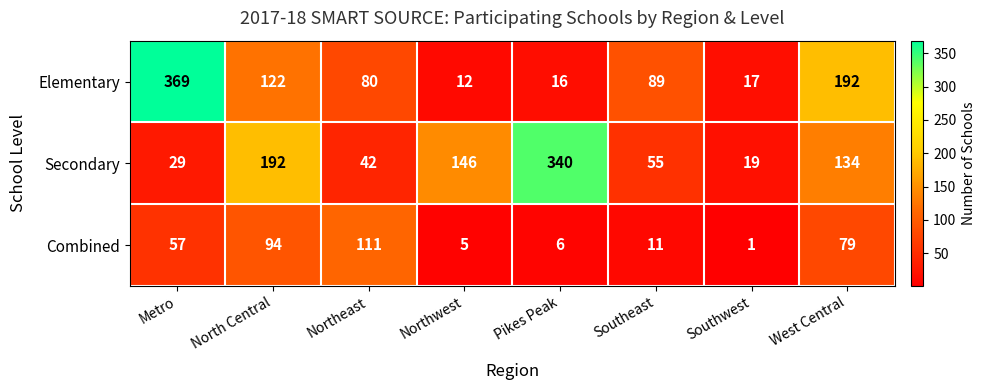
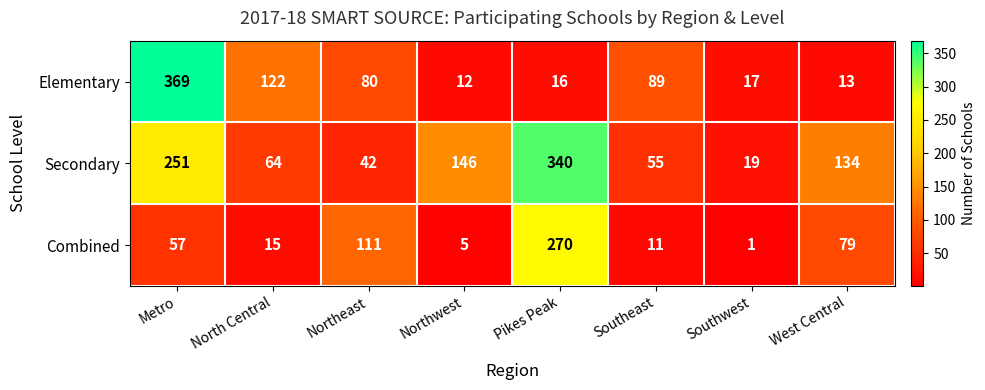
Elementary, West Central: 192 -> 13
Secondary, Metro: 29 -> 251
Secondary, North Central: 192 -> 64
Combined, North Central: 94 -> 15
Combined, Pikes Peak: 6 -> 270
